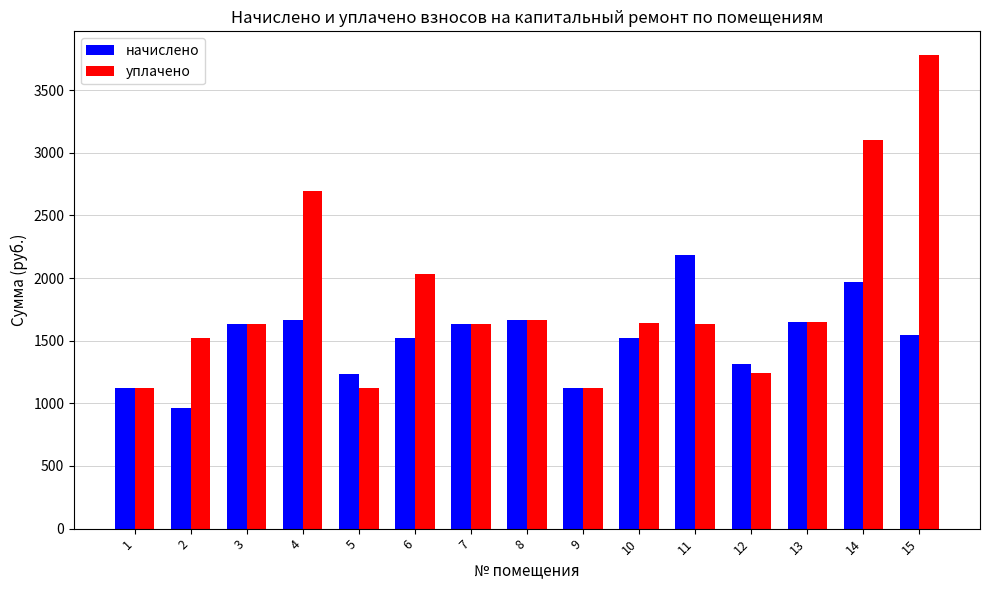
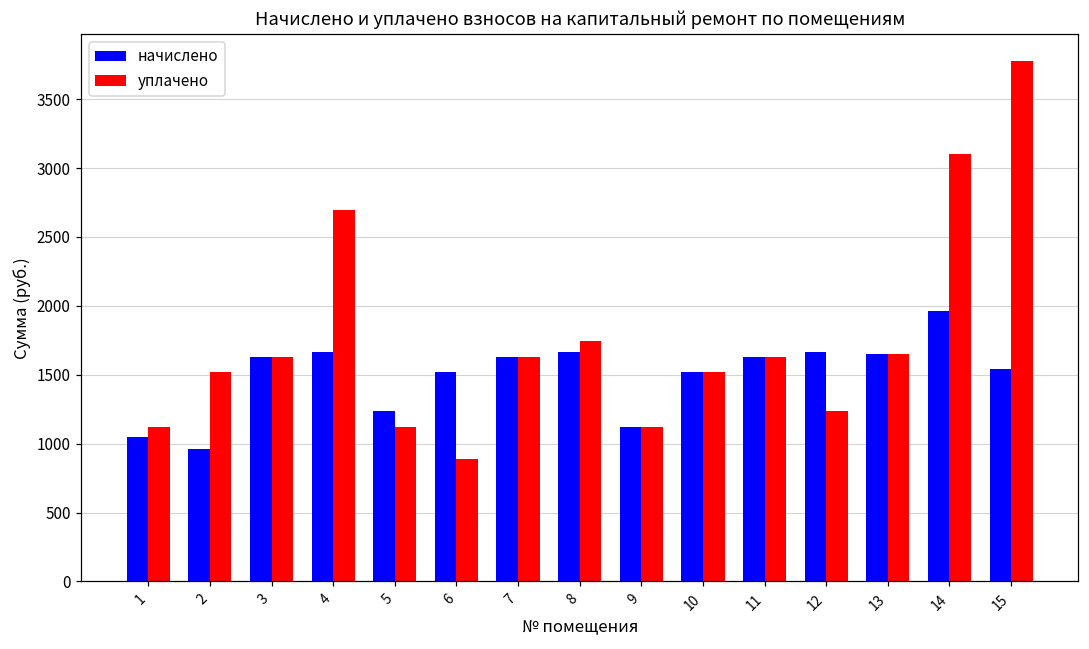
начислено, 1: 1120 -> 1050
уплачено, 6: 2030 -> 890
уплачено, 8: 1660 -> 1750
уплачено, 10: 1640 -> 1520
начислено, 11: 2180 -> 1630
начислено, 12: 1310 -> 1660
